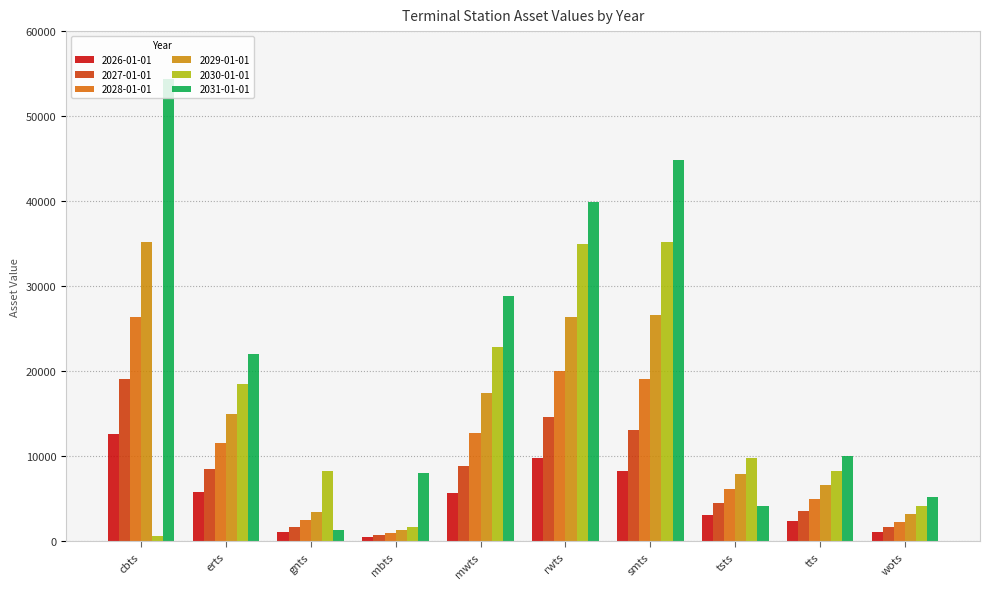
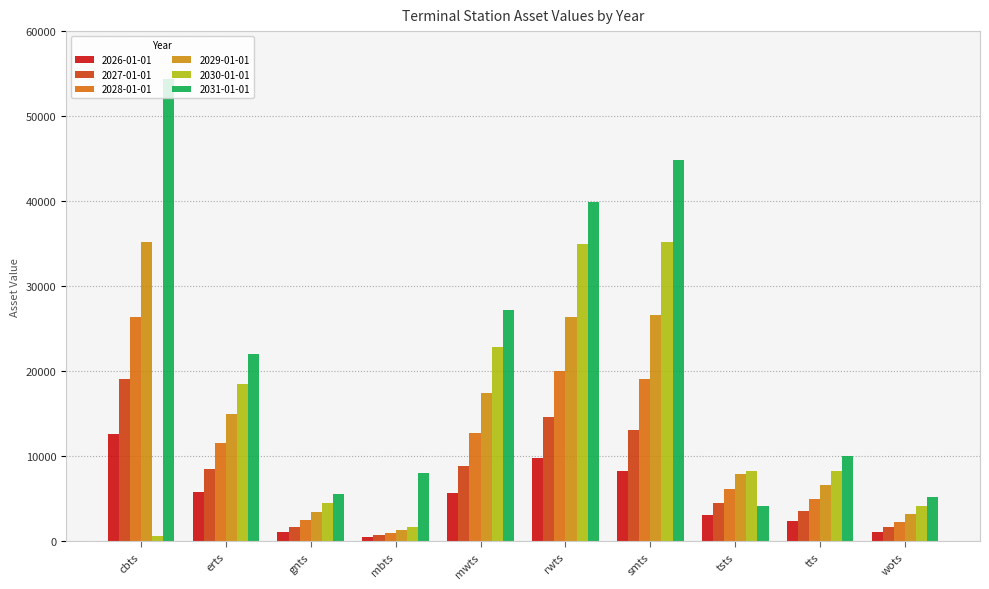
2030-01-01, gnts: 8000 -> 4000
2031-01-01, gnts: 1000 -> 6000
2031-01-01, mwts: 29000 -> 27000
2030-01-01, tsts: 10000 -> 8000
